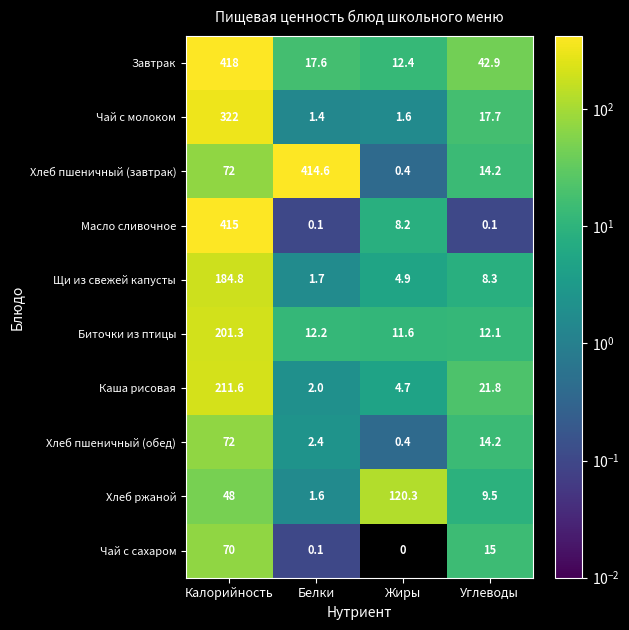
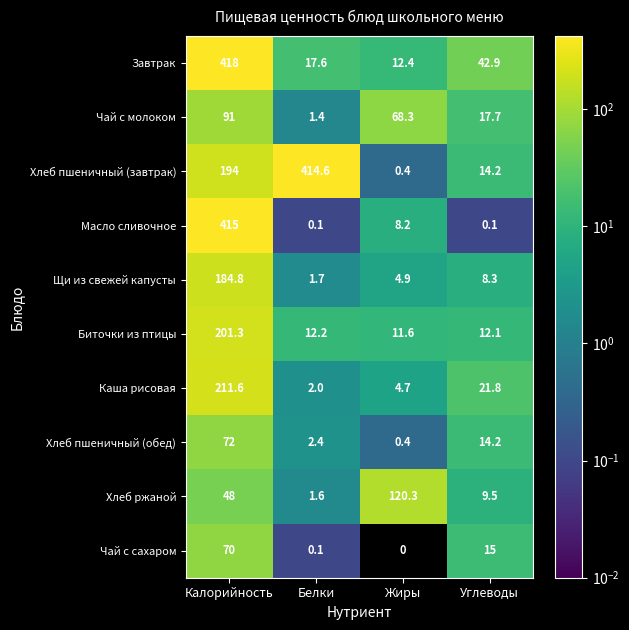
Чай с молоком, Калорийность: 322 -> 91
Чай с молоком, Жиры: 1.6 -> 68.3
Хлеб пшеничный (завтрак), Калорийность: 72 -> 194
